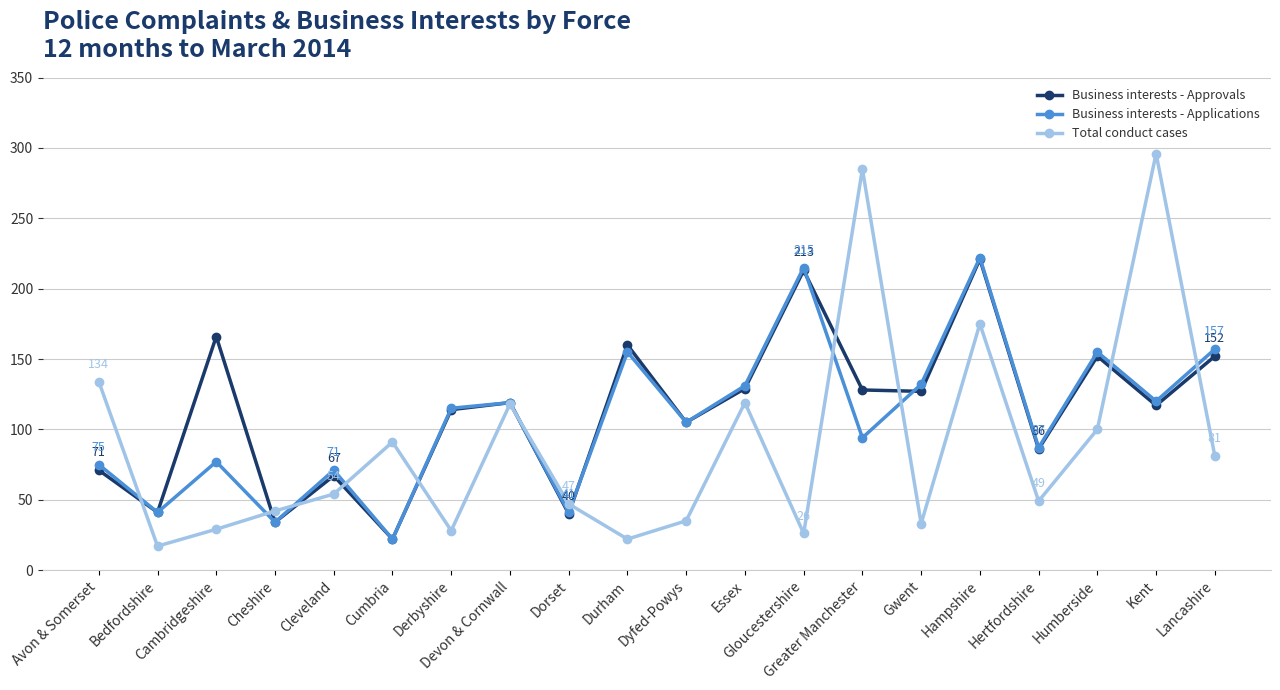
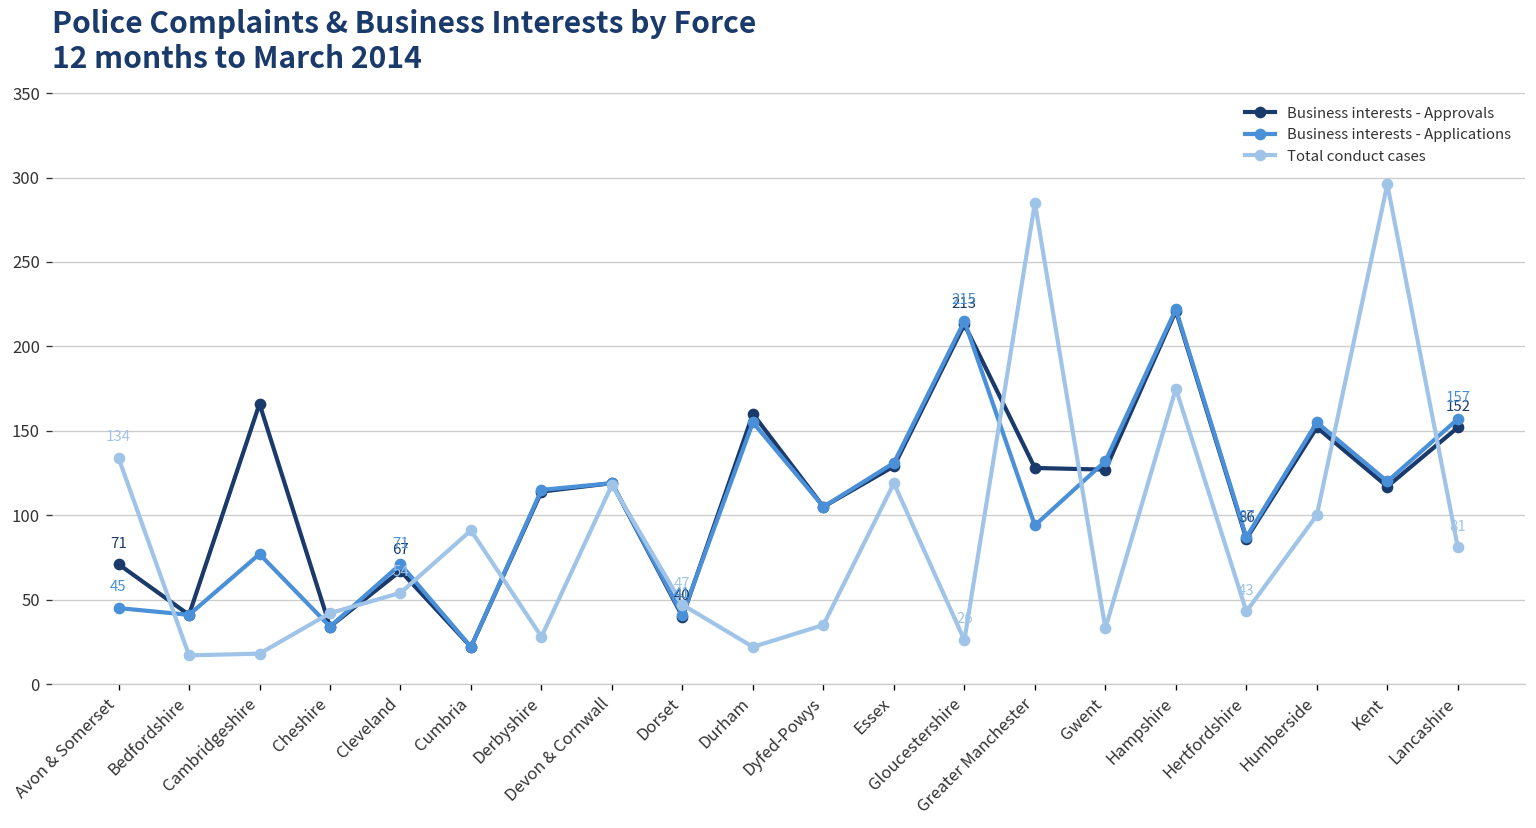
Business interests - Applications, Avon & Somerset: 75 -> 45
Total conduct cases, Cambridgeshire: 29 -> 18
Total conduct cases, Hertfordshire: 49 -> 43
